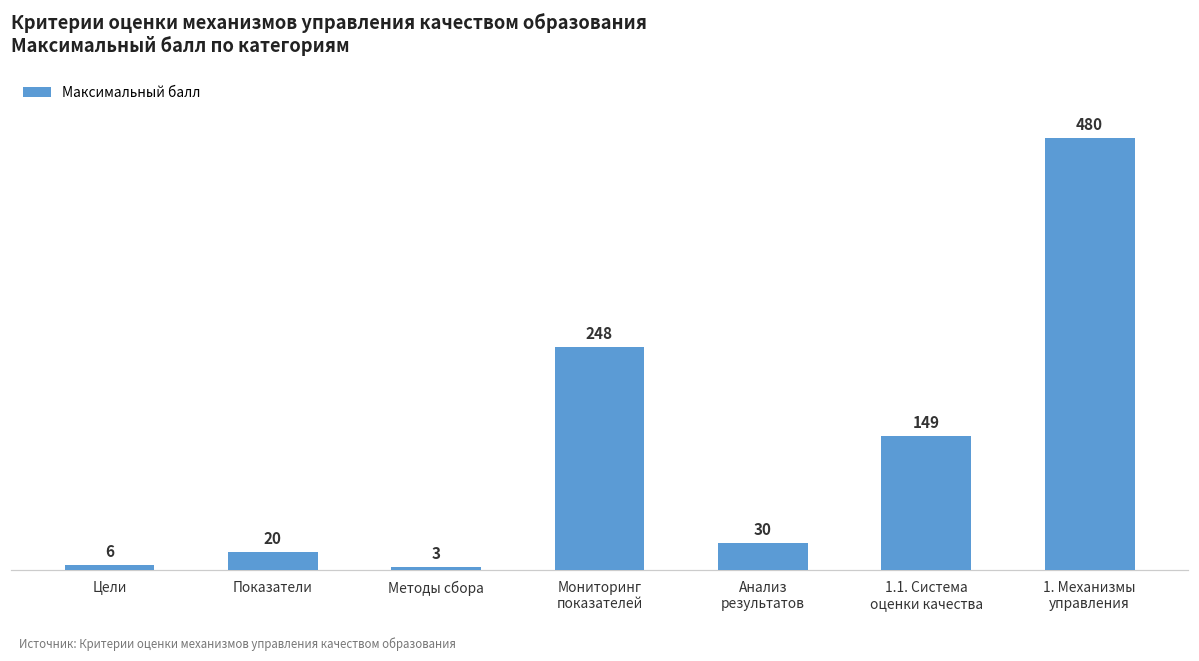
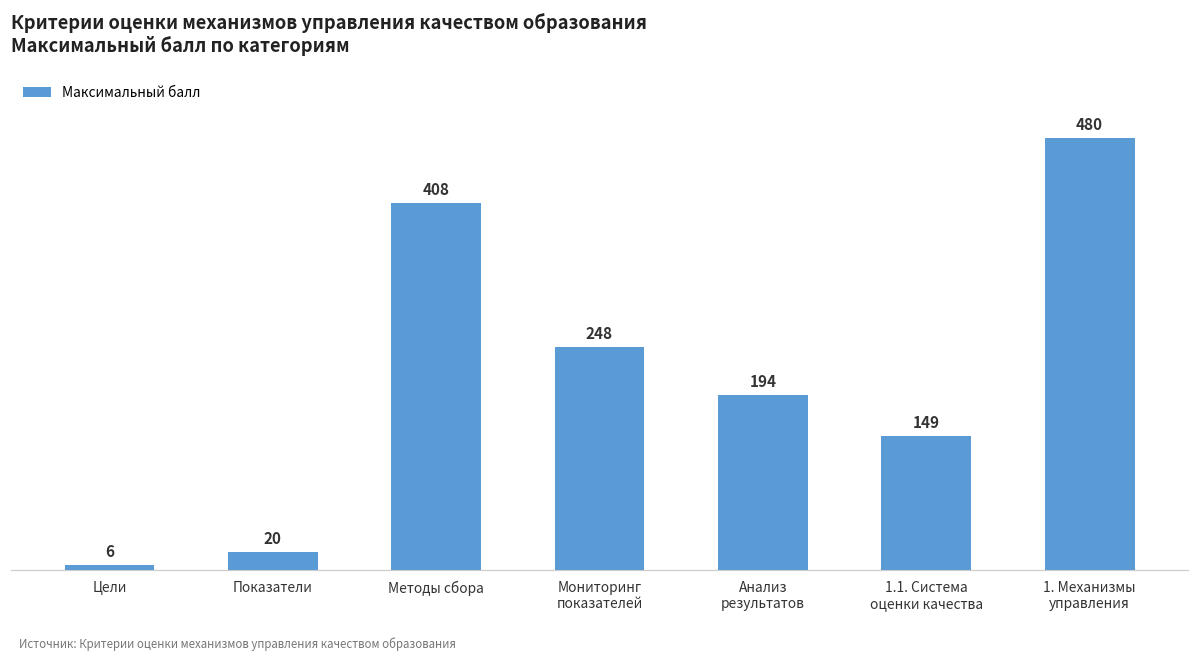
Методы сбора: 3 -> 408
Анализ результатов: 30 -> 194
